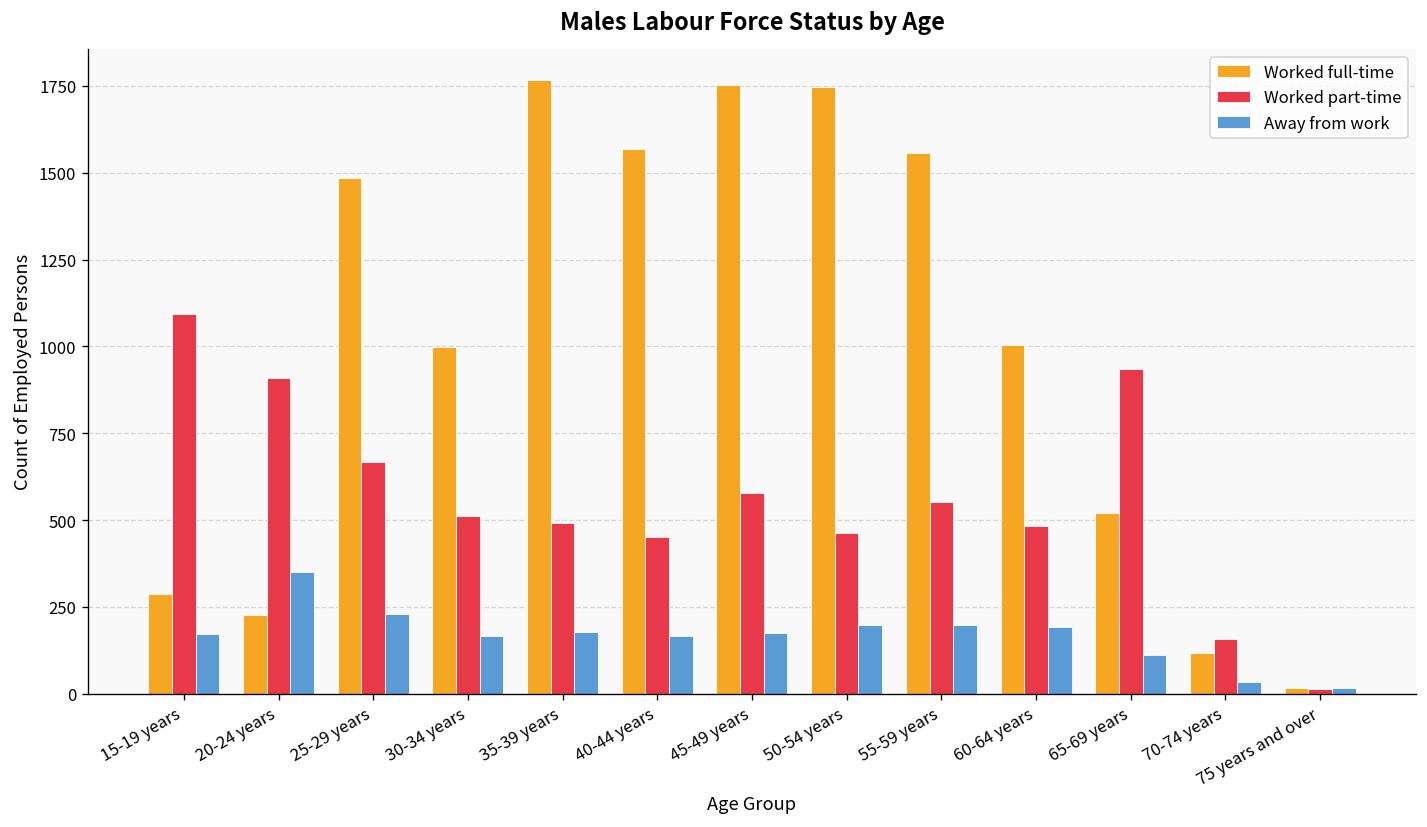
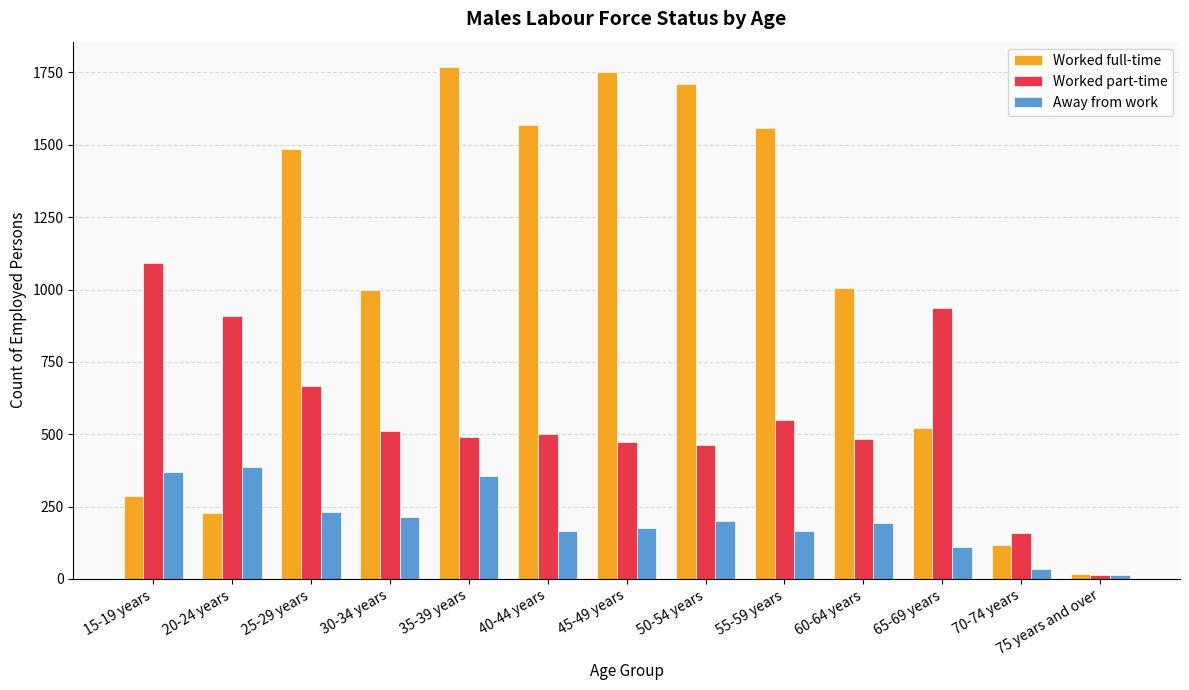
Away from work, 15-19 years: 170 -> 370
Away from work, 20-24 years: 350 -> 390
Away from work, 30-34 years: 160 -> 210
Away from work, 35-39 years: 180 -> 360
Worked part-time, 40-44 years: 450 -> 500
Worked part-time, 45-49 years: 580 -> 470
Worked full-time, 50-54 years: 1750 -> 1710
Away from work, 55-59 years: 200 -> 170
